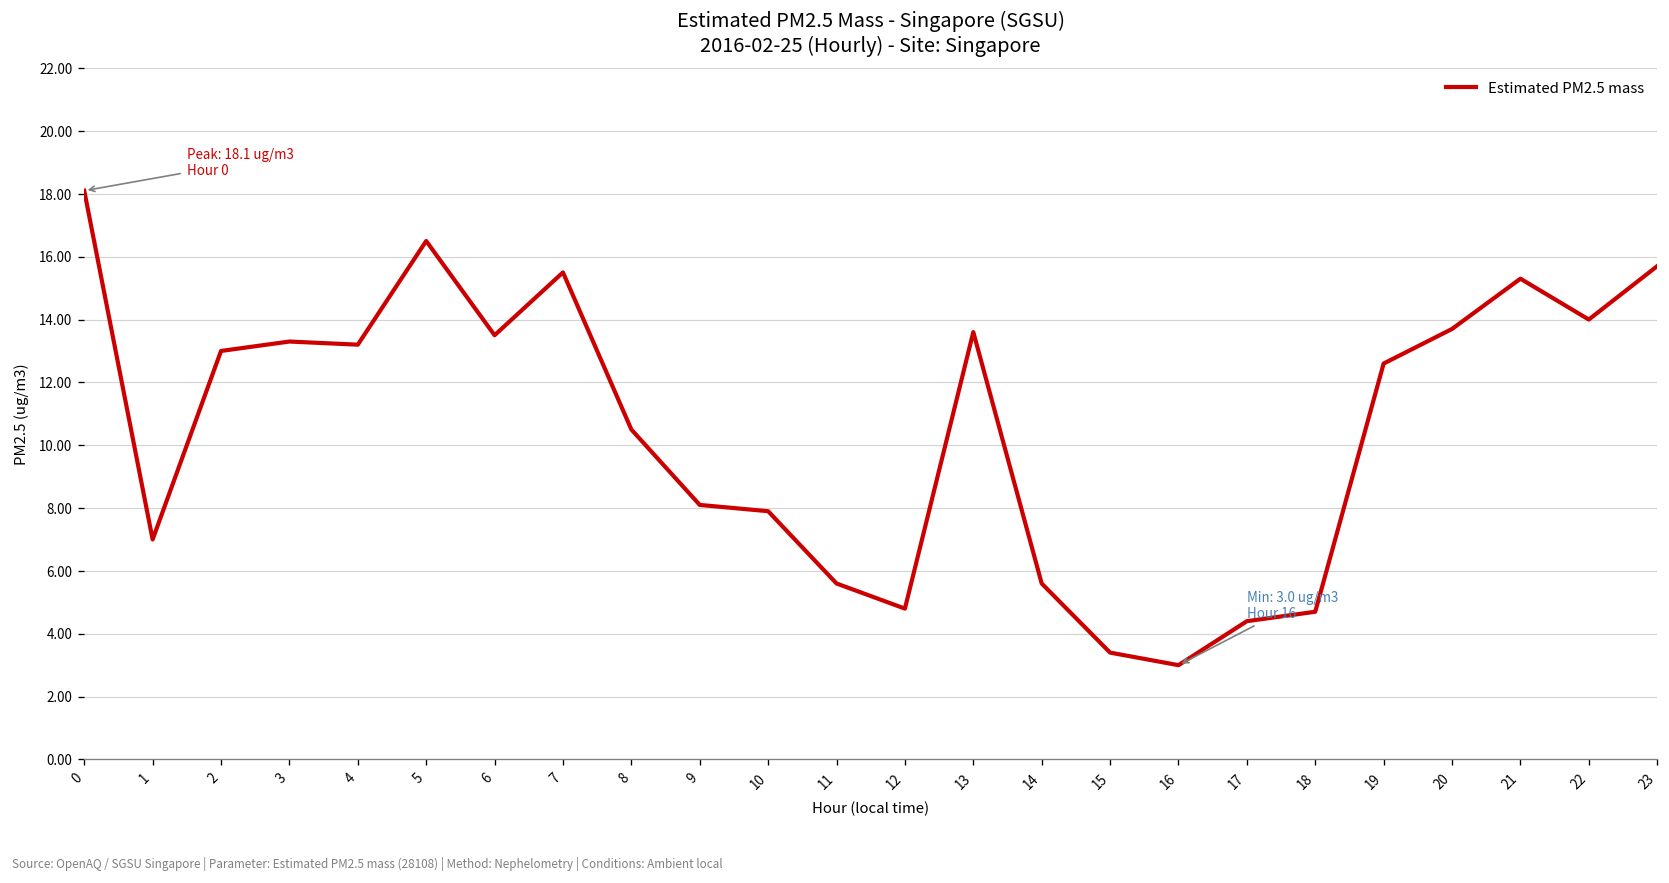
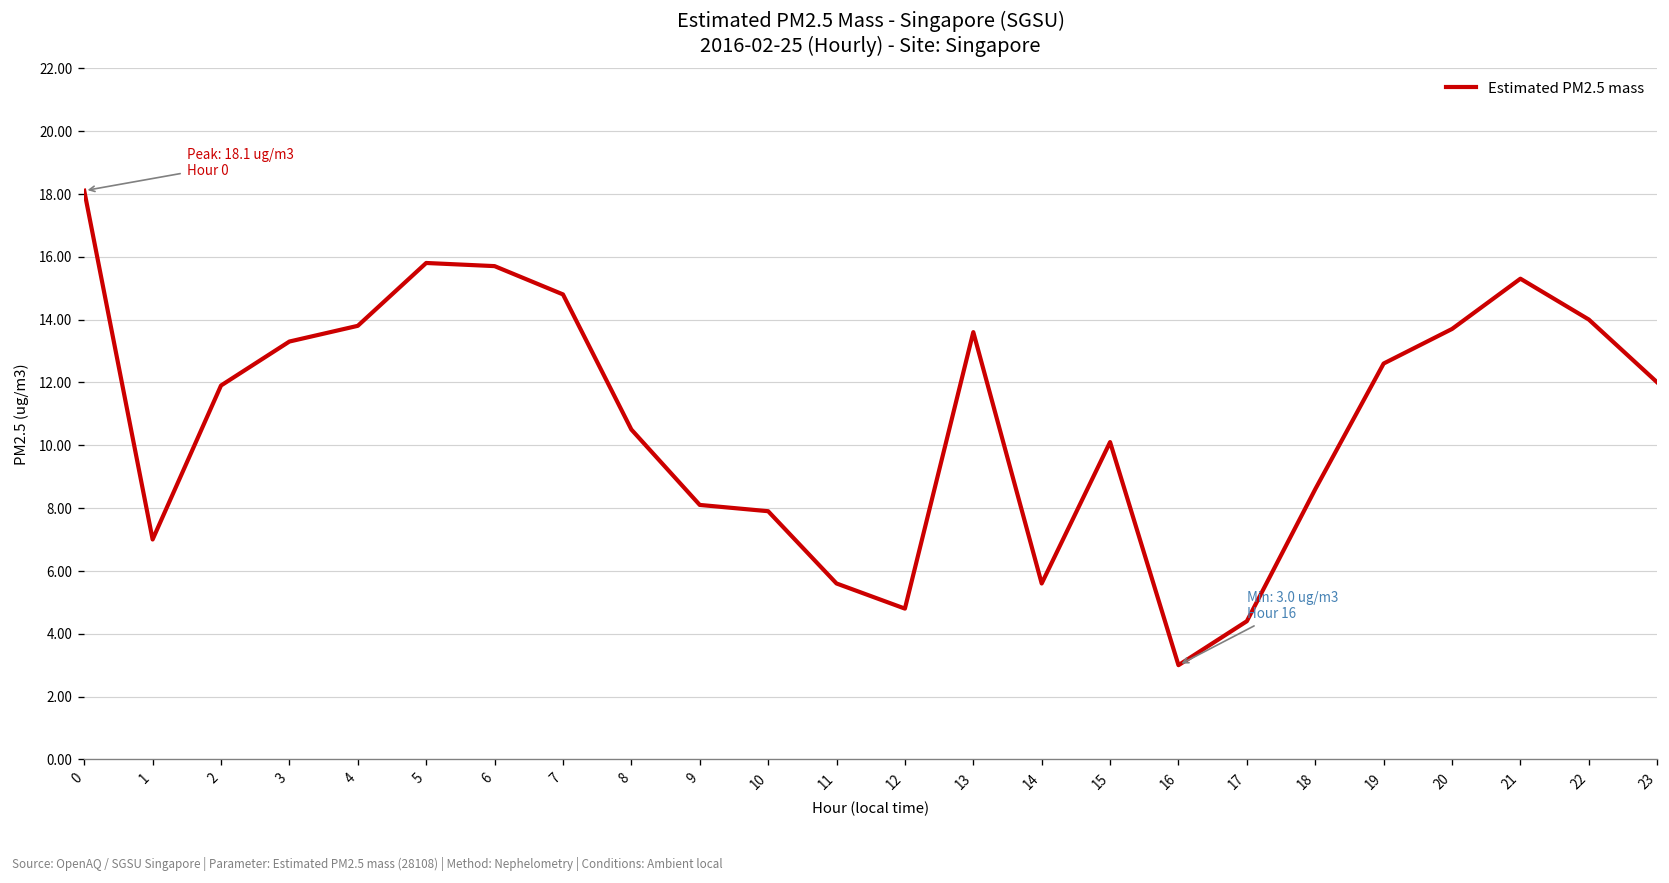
2: 13.0 -> 11.9
4: 13.2 -> 13.8
5: 16.5 -> 15.8
6: 13.5 -> 15.7
7: 15.5 -> 14.8
15: 3.4 -> 10.1
18: 4.7 -> 8.6
23: 15.7 -> 12.0
